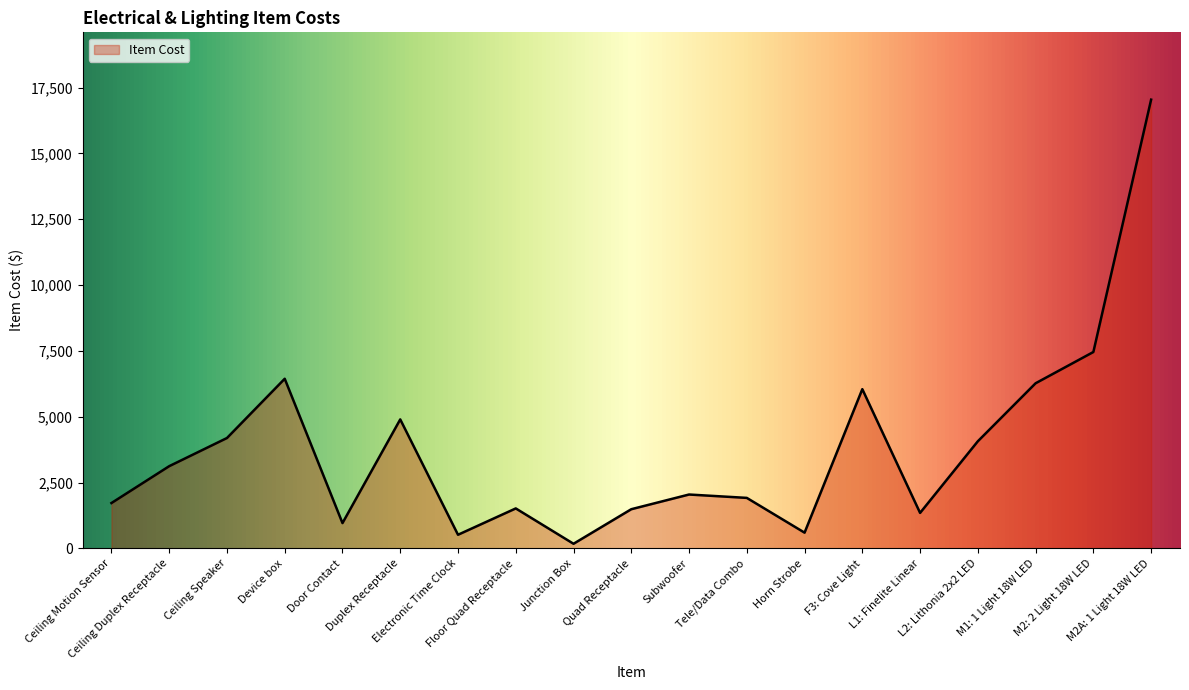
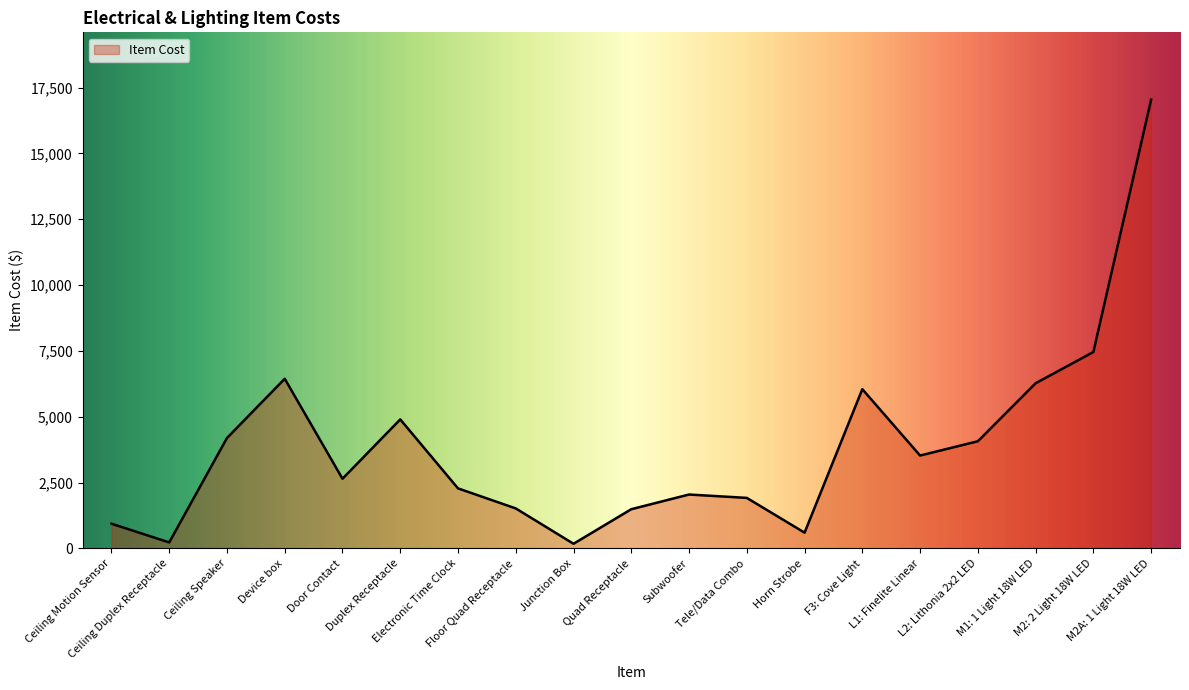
Ceiling Motion Sensor: 1,700 -> 900
Ceiling Duplex Receptacle: 3,100 -> 200
Door Contact: 1,000 -> 2,600
Electronic Time Clock: 500 -> 2,300
L1: Finelite Linear: 1,400 -> 3,500
